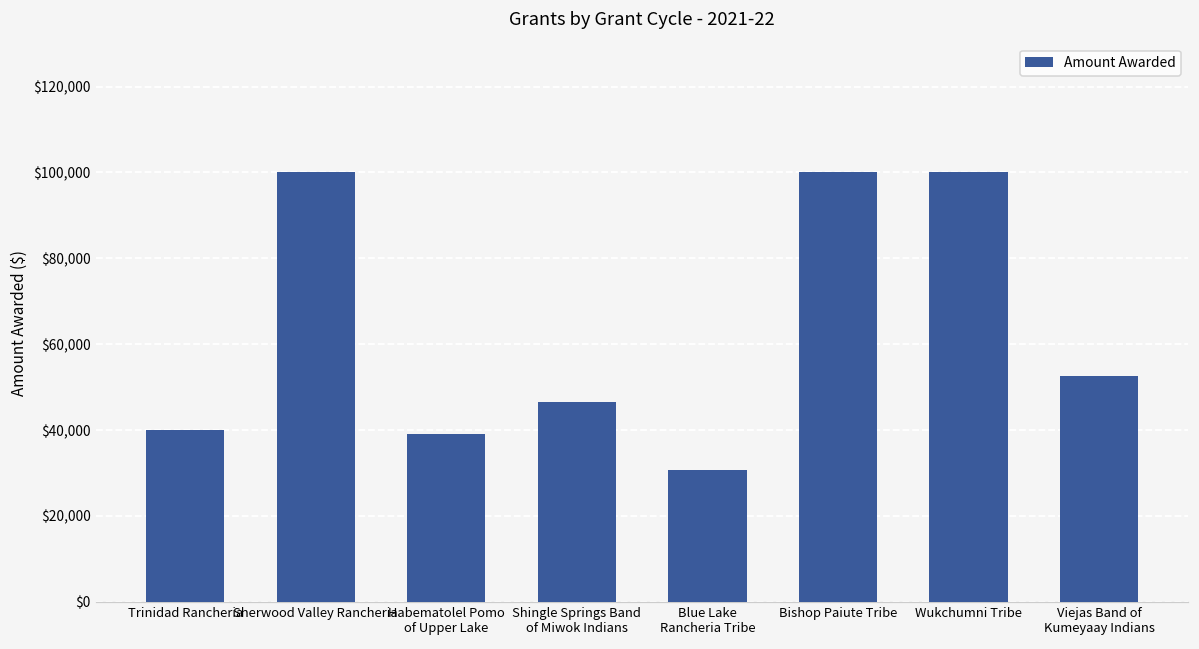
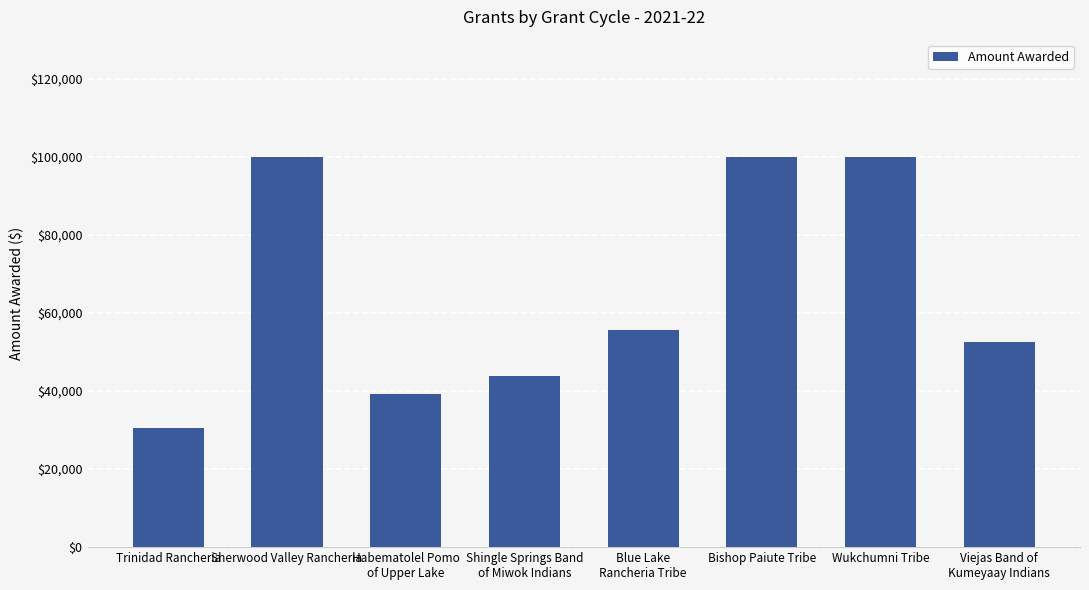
Trinidad Rancheria: $40,000 -> $30,000
Shingle Springs Band of Miwok Indians: $46,000 -> $44,000
Blue Lake Rancheria Tribe: $31,000 -> $56,000
